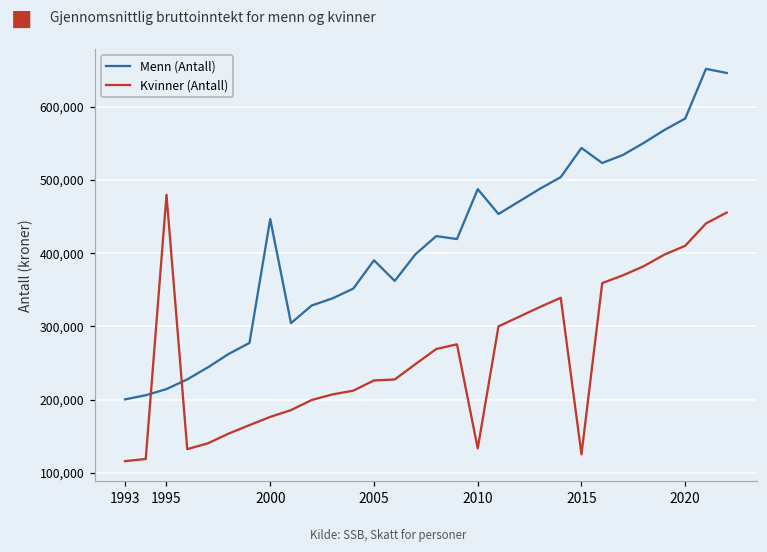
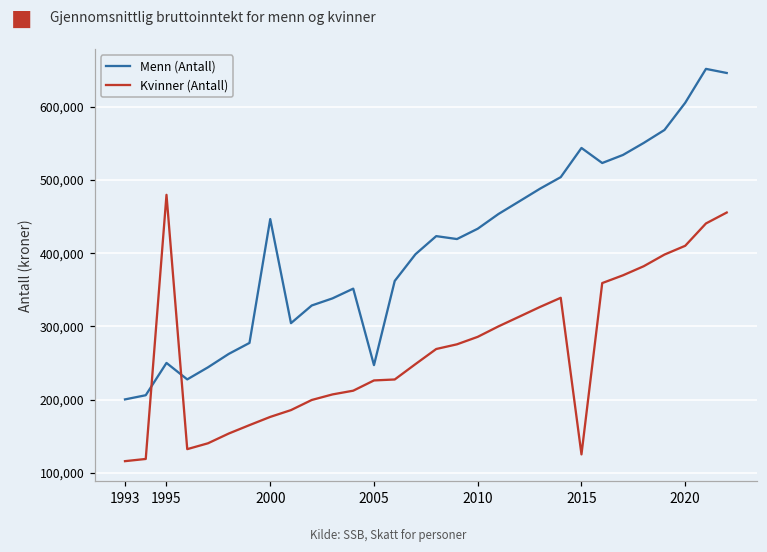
Menn (Antall), 1995: 210,000 -> 250,000
Menn (Antall), 2005: 390,000 -> 250,000
Menn (Antall), 2010: 490,000 -> 430,000
Kvinner (Antall), 2010: 130,000 -> 290,000
Menn (Antall), 2020: 580,000 -> 610,000
